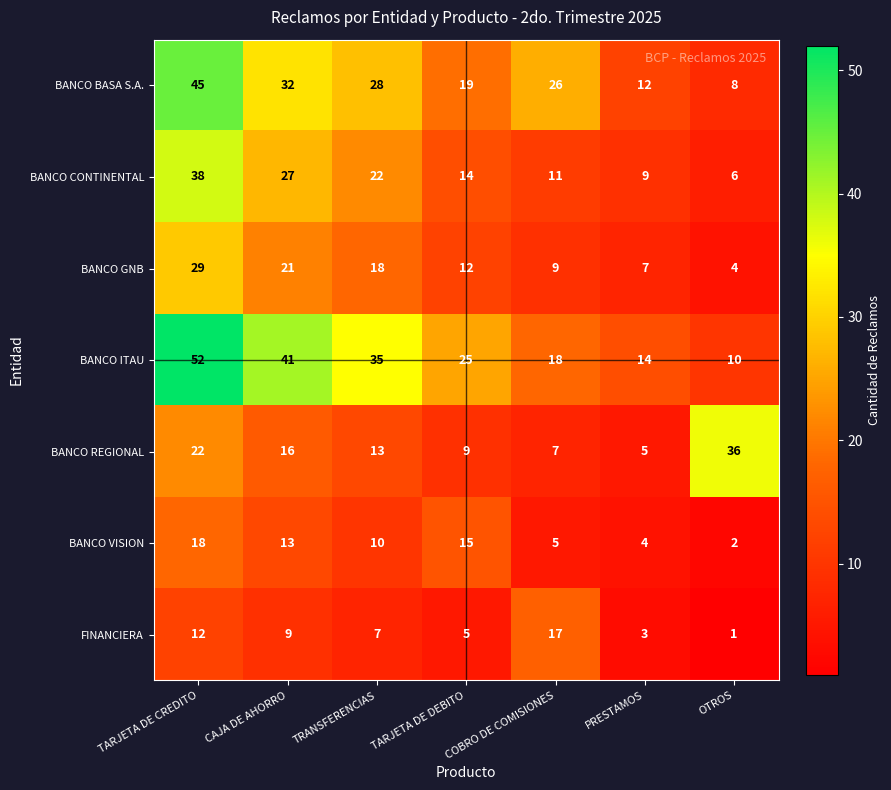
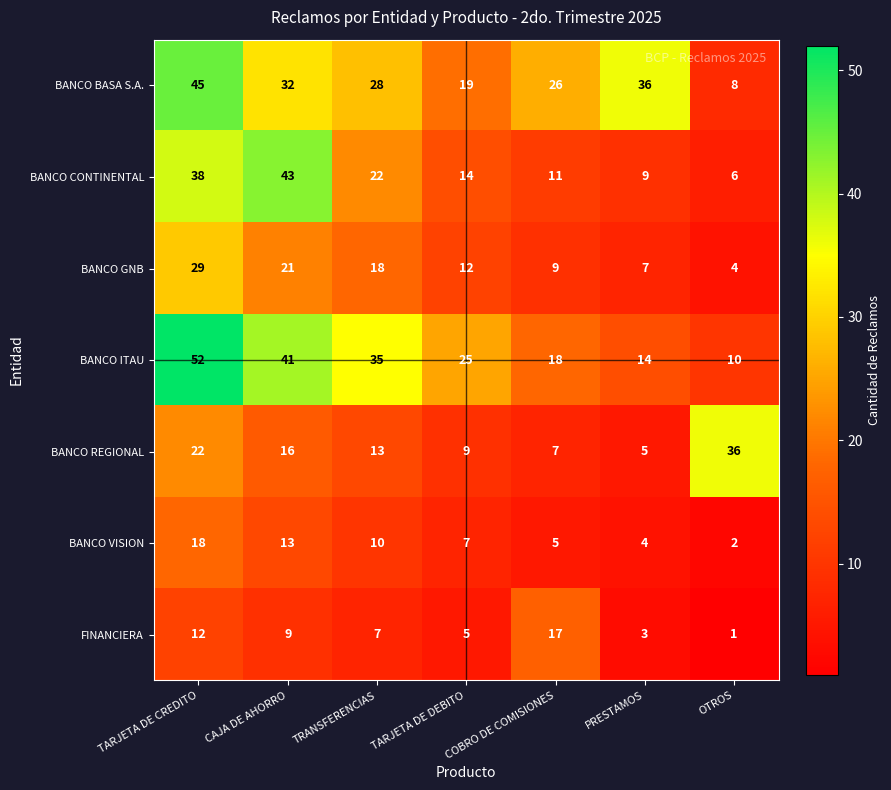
BANCO BASA S.A., PRESTAMOS: 12 -> 36
BANCO CONTINENTAL, CAJA DE AHORRO: 27 -> 43
BANCO VISION, TARJETA DE DEBITO: 15 -> 7
